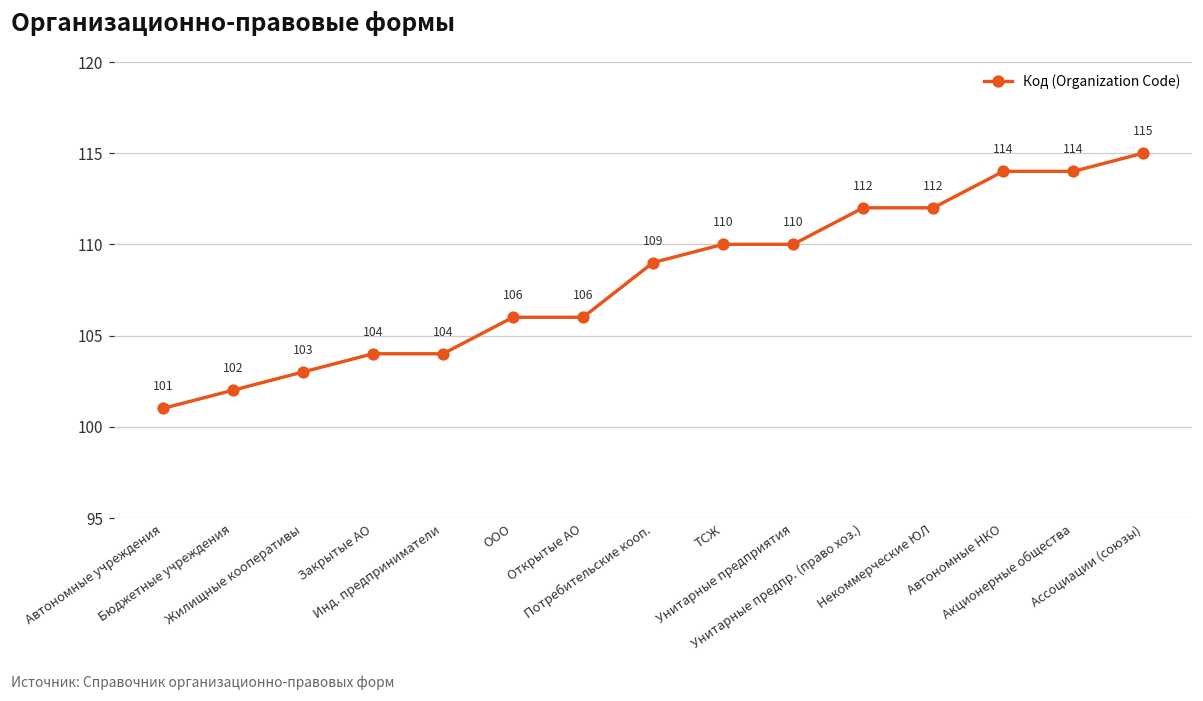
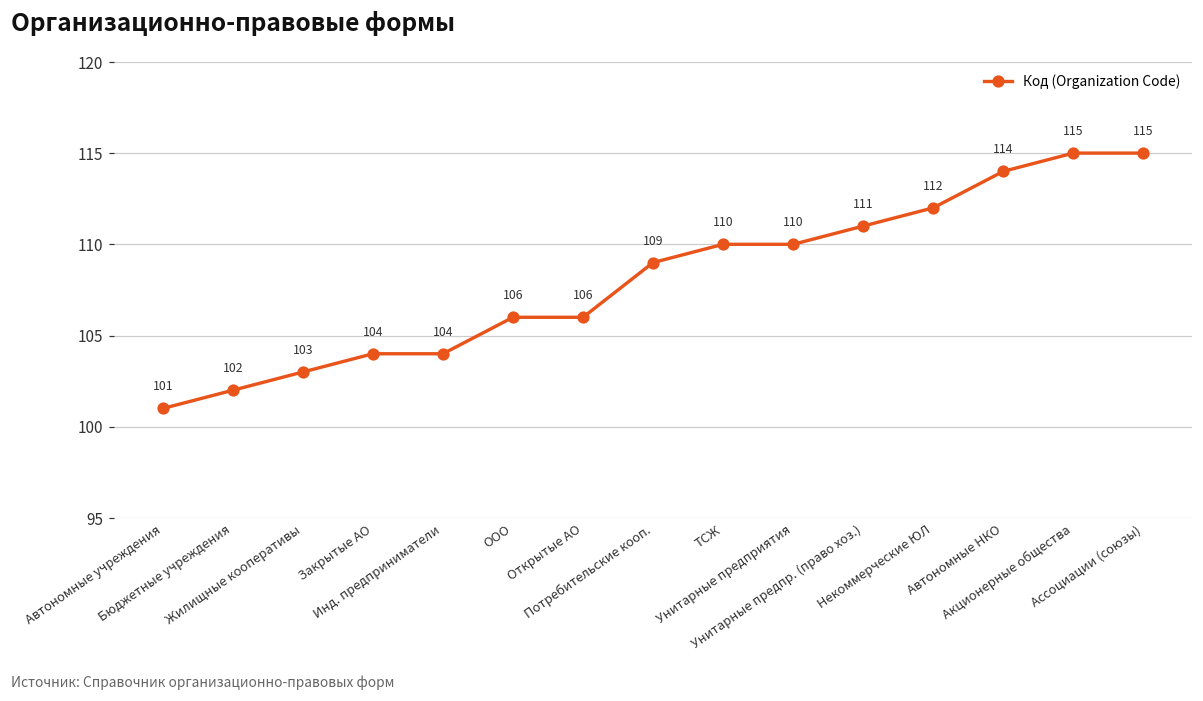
Унитарные предпр. (право хоз.): 112 -> 111
Акционерные общества: 114 -> 115
